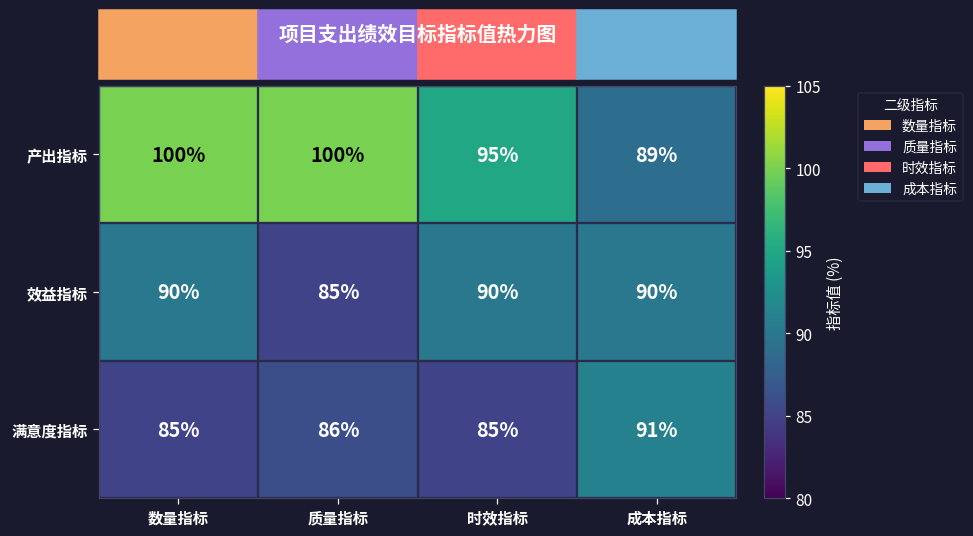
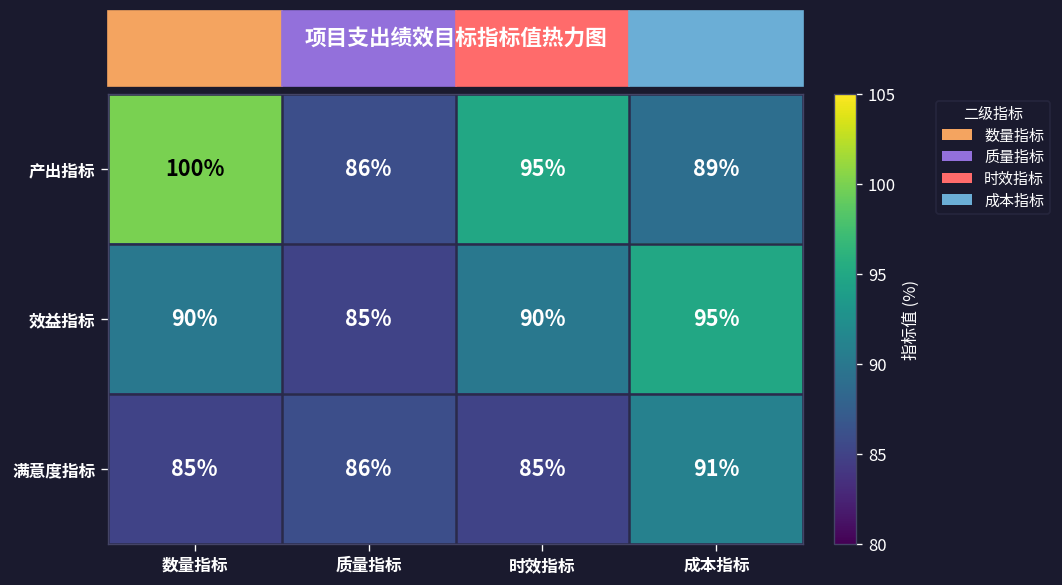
产出指标, 质量指标: 100% -> 86%
效益指标, 成本指标: 90% -> 95%
